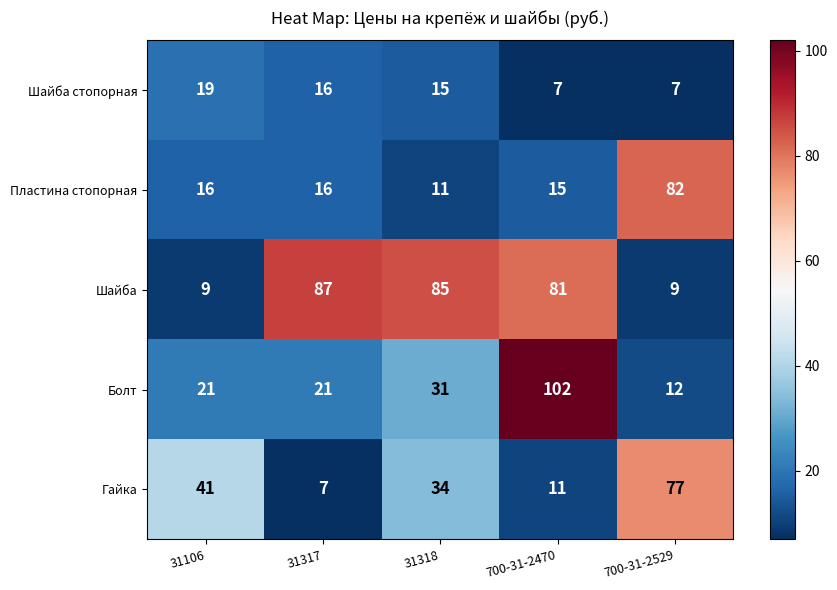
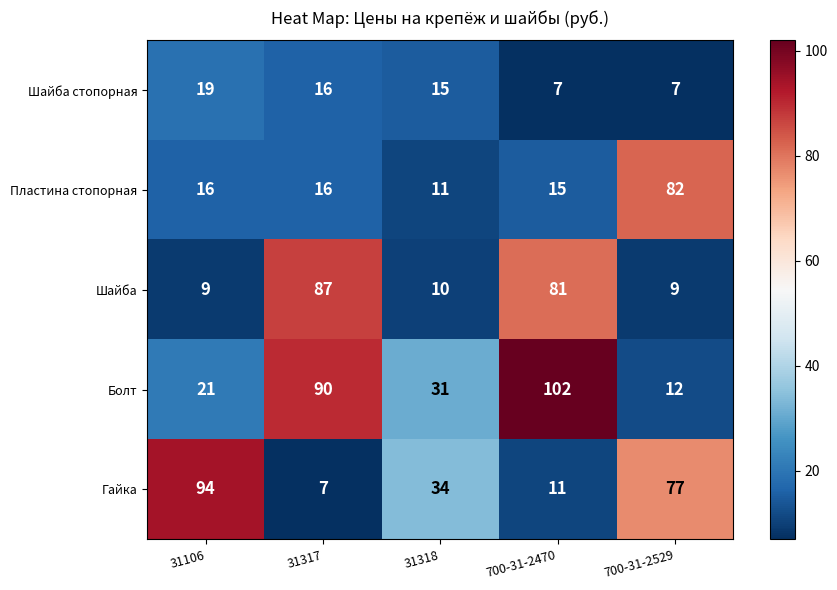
Шайба, 31318: 85 -> 10
Болт, 31317: 21 -> 90
Гайка, 31106: 41 -> 94
